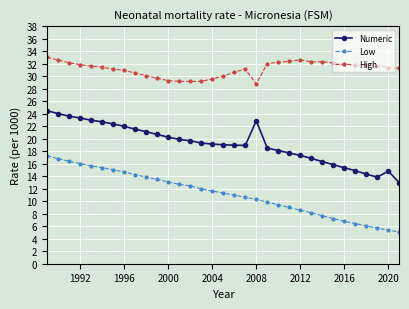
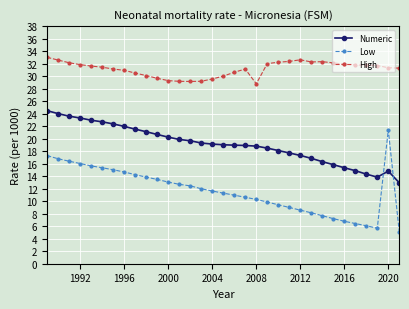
Numeric, 2008: 23 -> 19
Low, 2020: 5 -> 21
